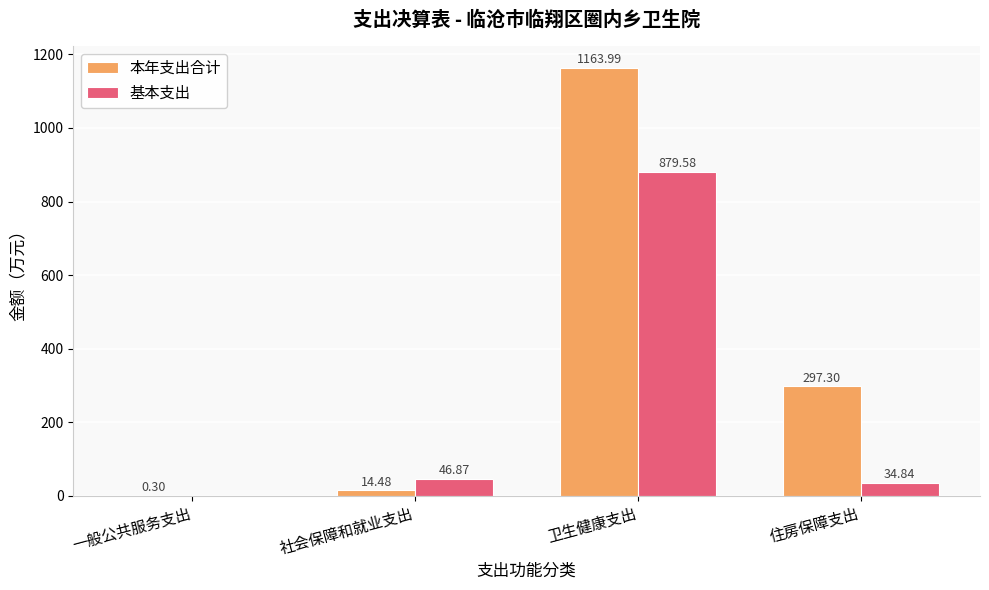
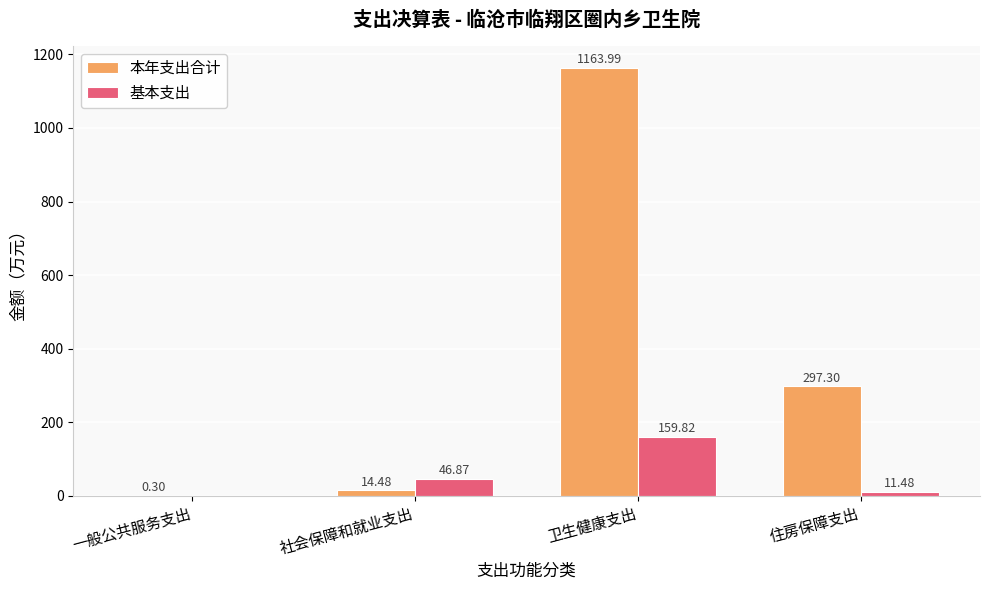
基本支出, 卫生健康支出: 879.58 -> 159.82
基本支出, 住房保障支出: 34.84 -> 11.48
